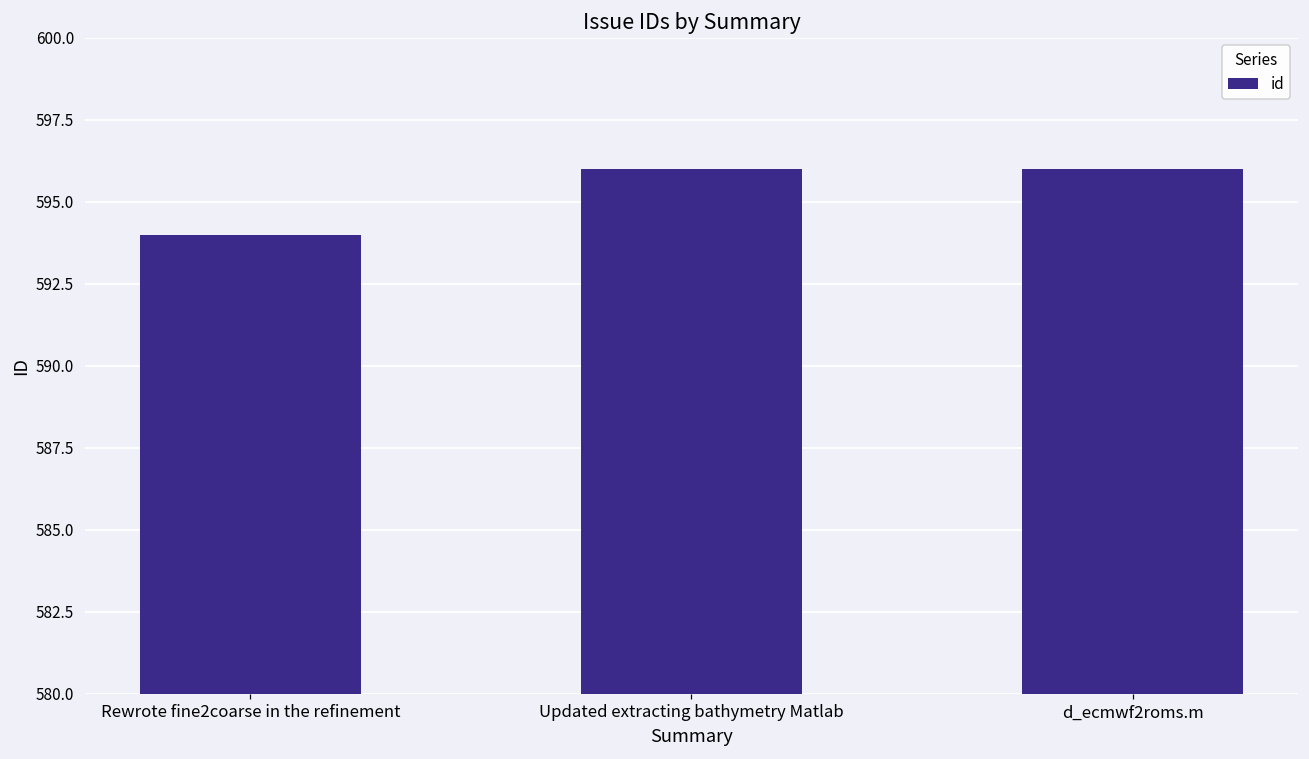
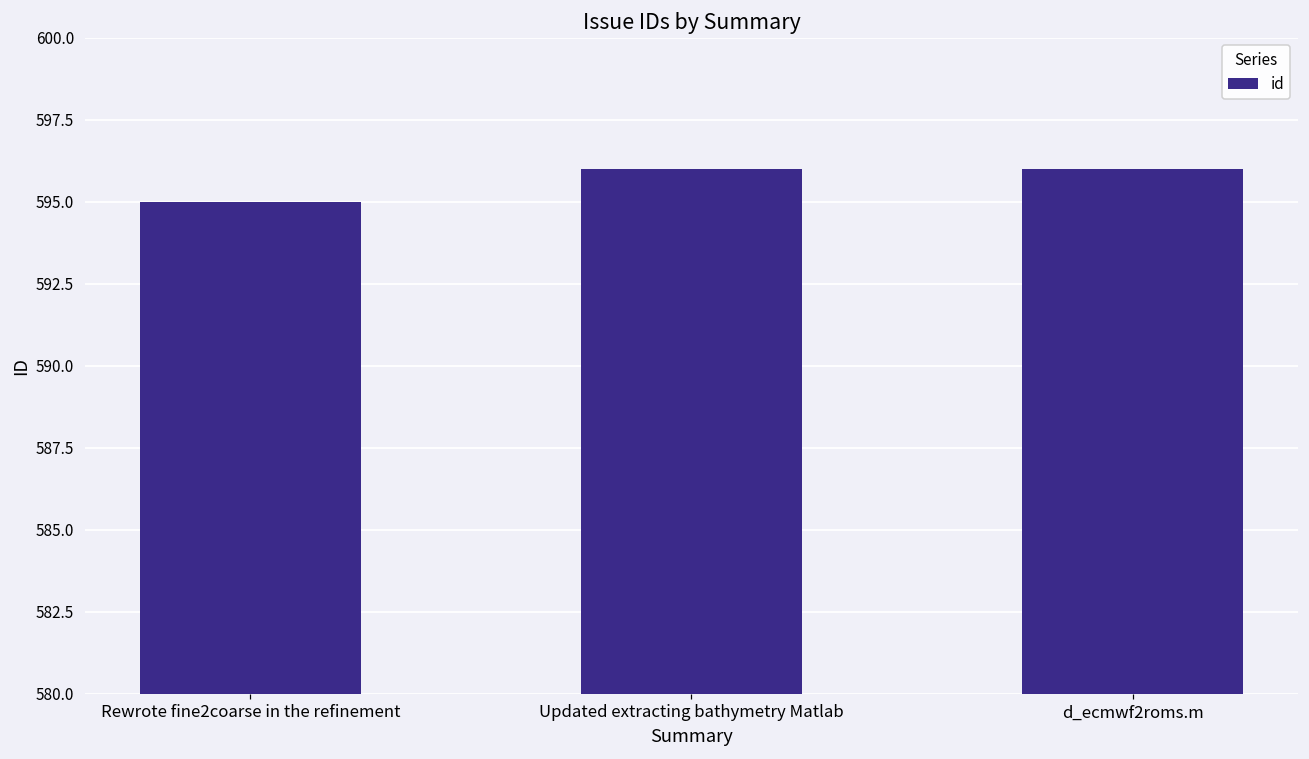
Rewrote fine2coarse in the refinement: 594 -> 595
